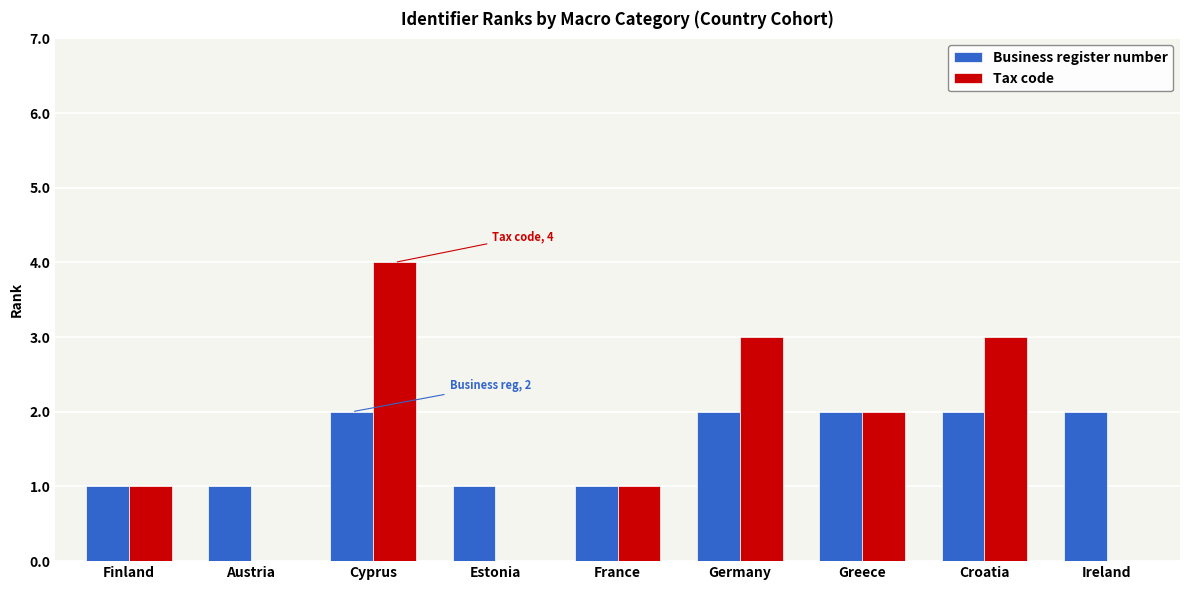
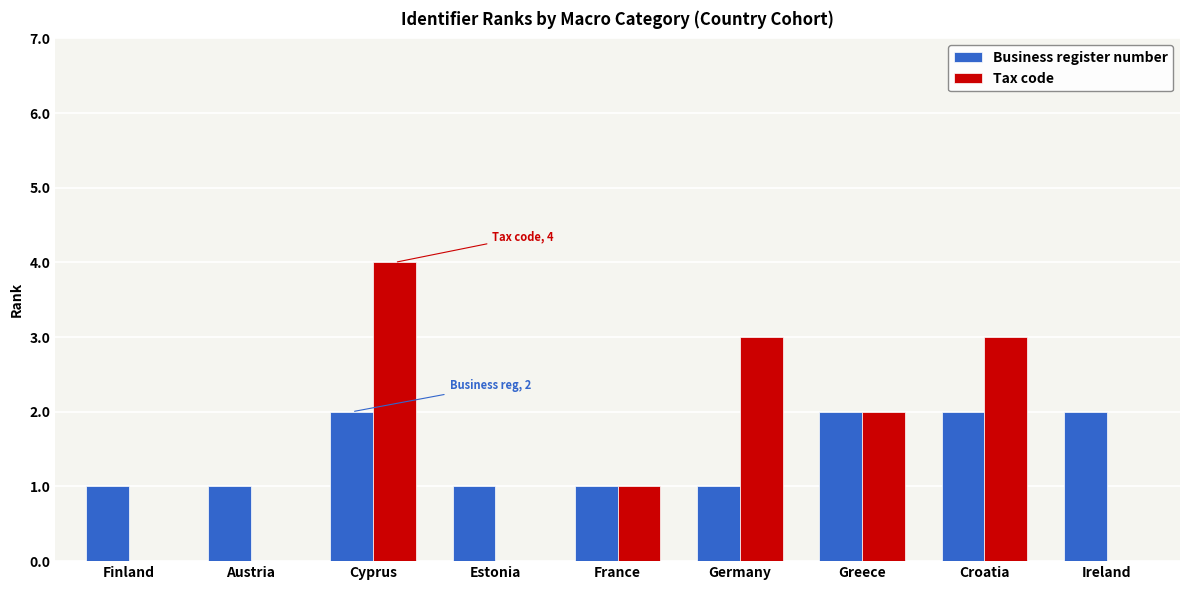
Tax code, Finland: 1 -> 0
Business register number, Germany: 2 -> 1
